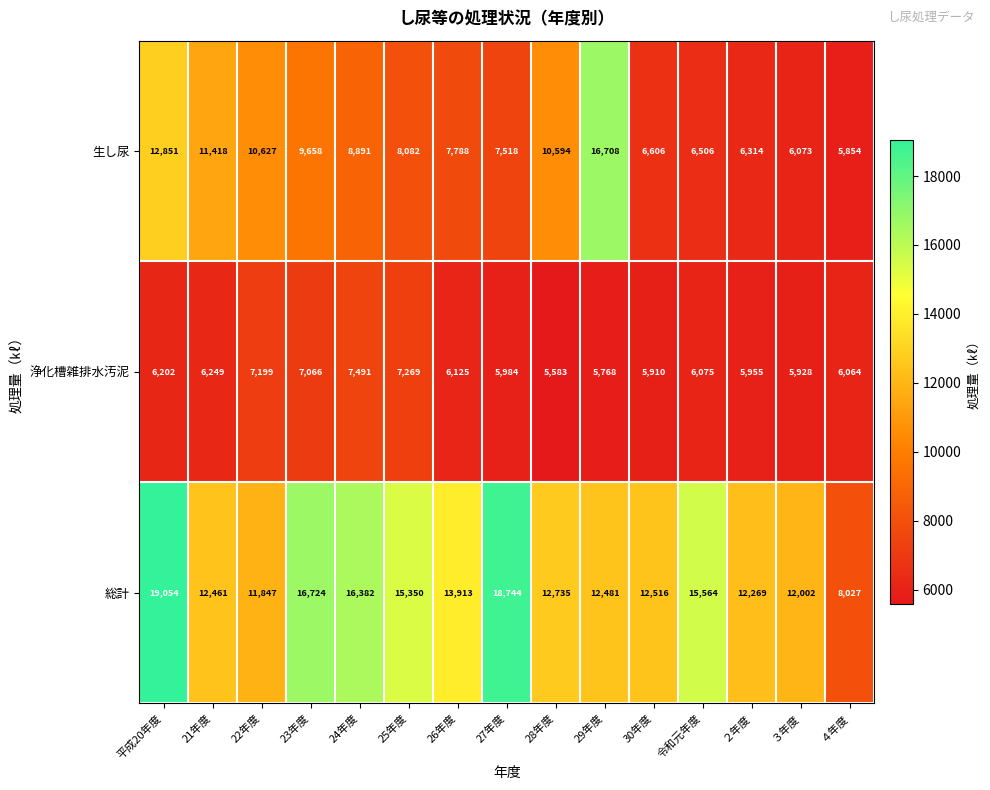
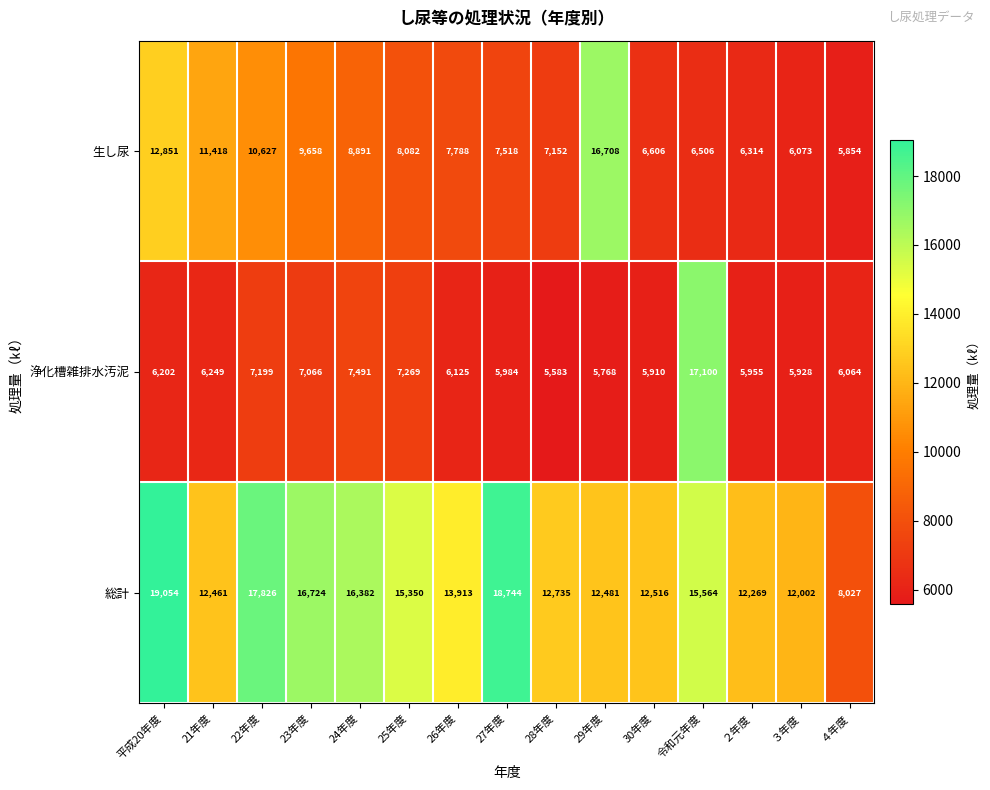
生し尿, 28年度: 10,594 -> 7,152
浄化槽雑排水汚泥, 令和元年度: 6,075 -> 17,100
総計, 22年度: 11,847 -> 17,826
